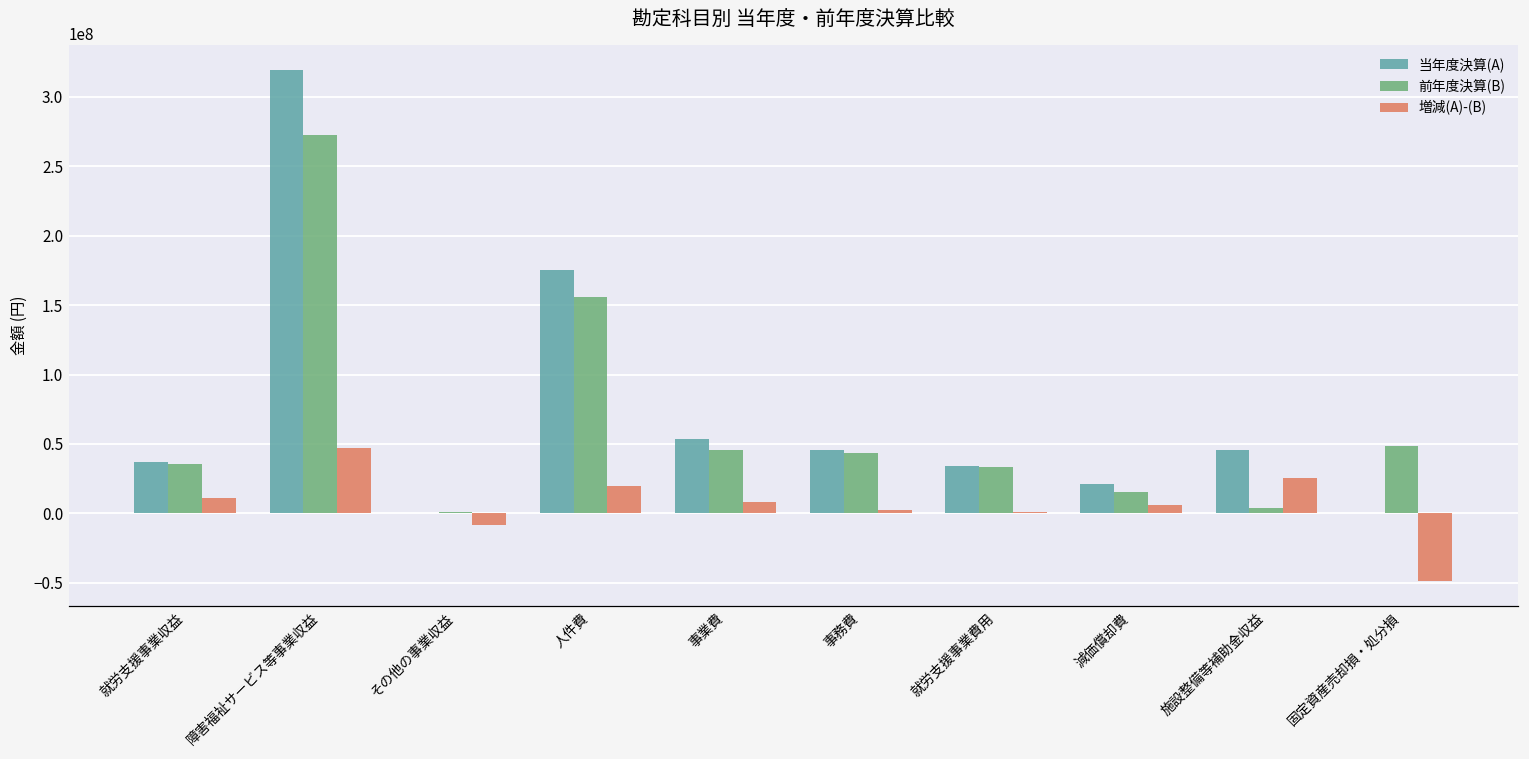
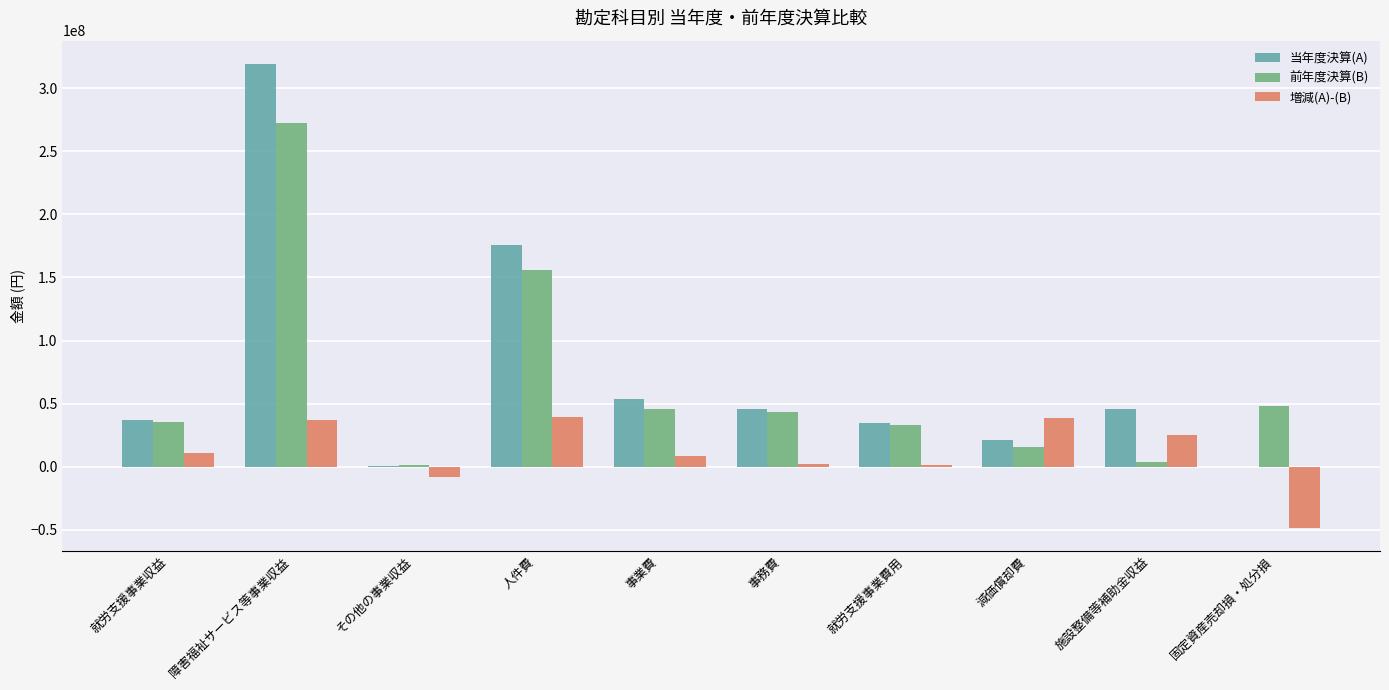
増減(A)-(B), 障害福祉サービス等事業収益: 47000000 -> 37000000
増減(A)-(B), 人件費: 20000000 -> 40000000
増減(A)-(B), 減価償却費: 6000000 -> 39000000
